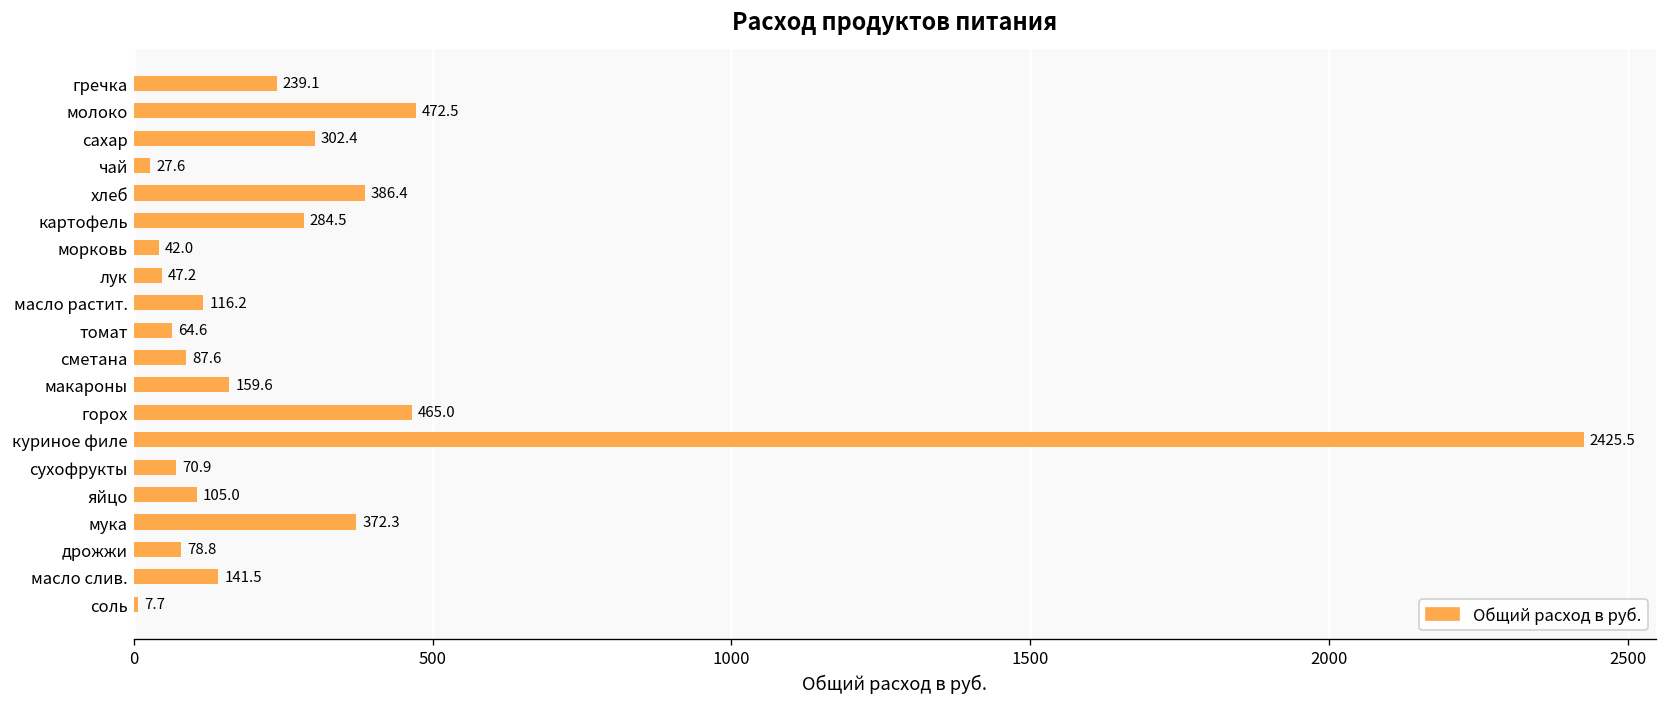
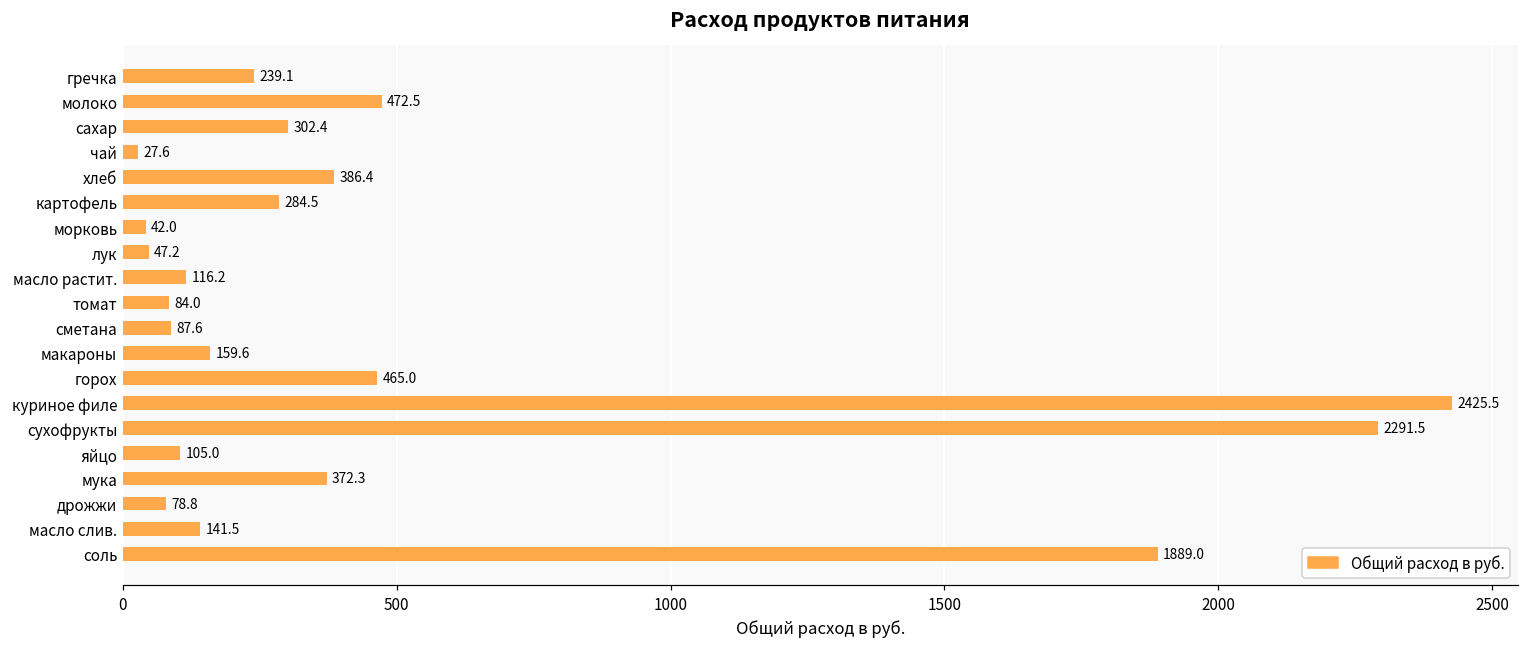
томат: 64.6 -> 84.0
сухофрукты: 70.9 -> 2291.5
соль: 7.7 -> 1889.0
